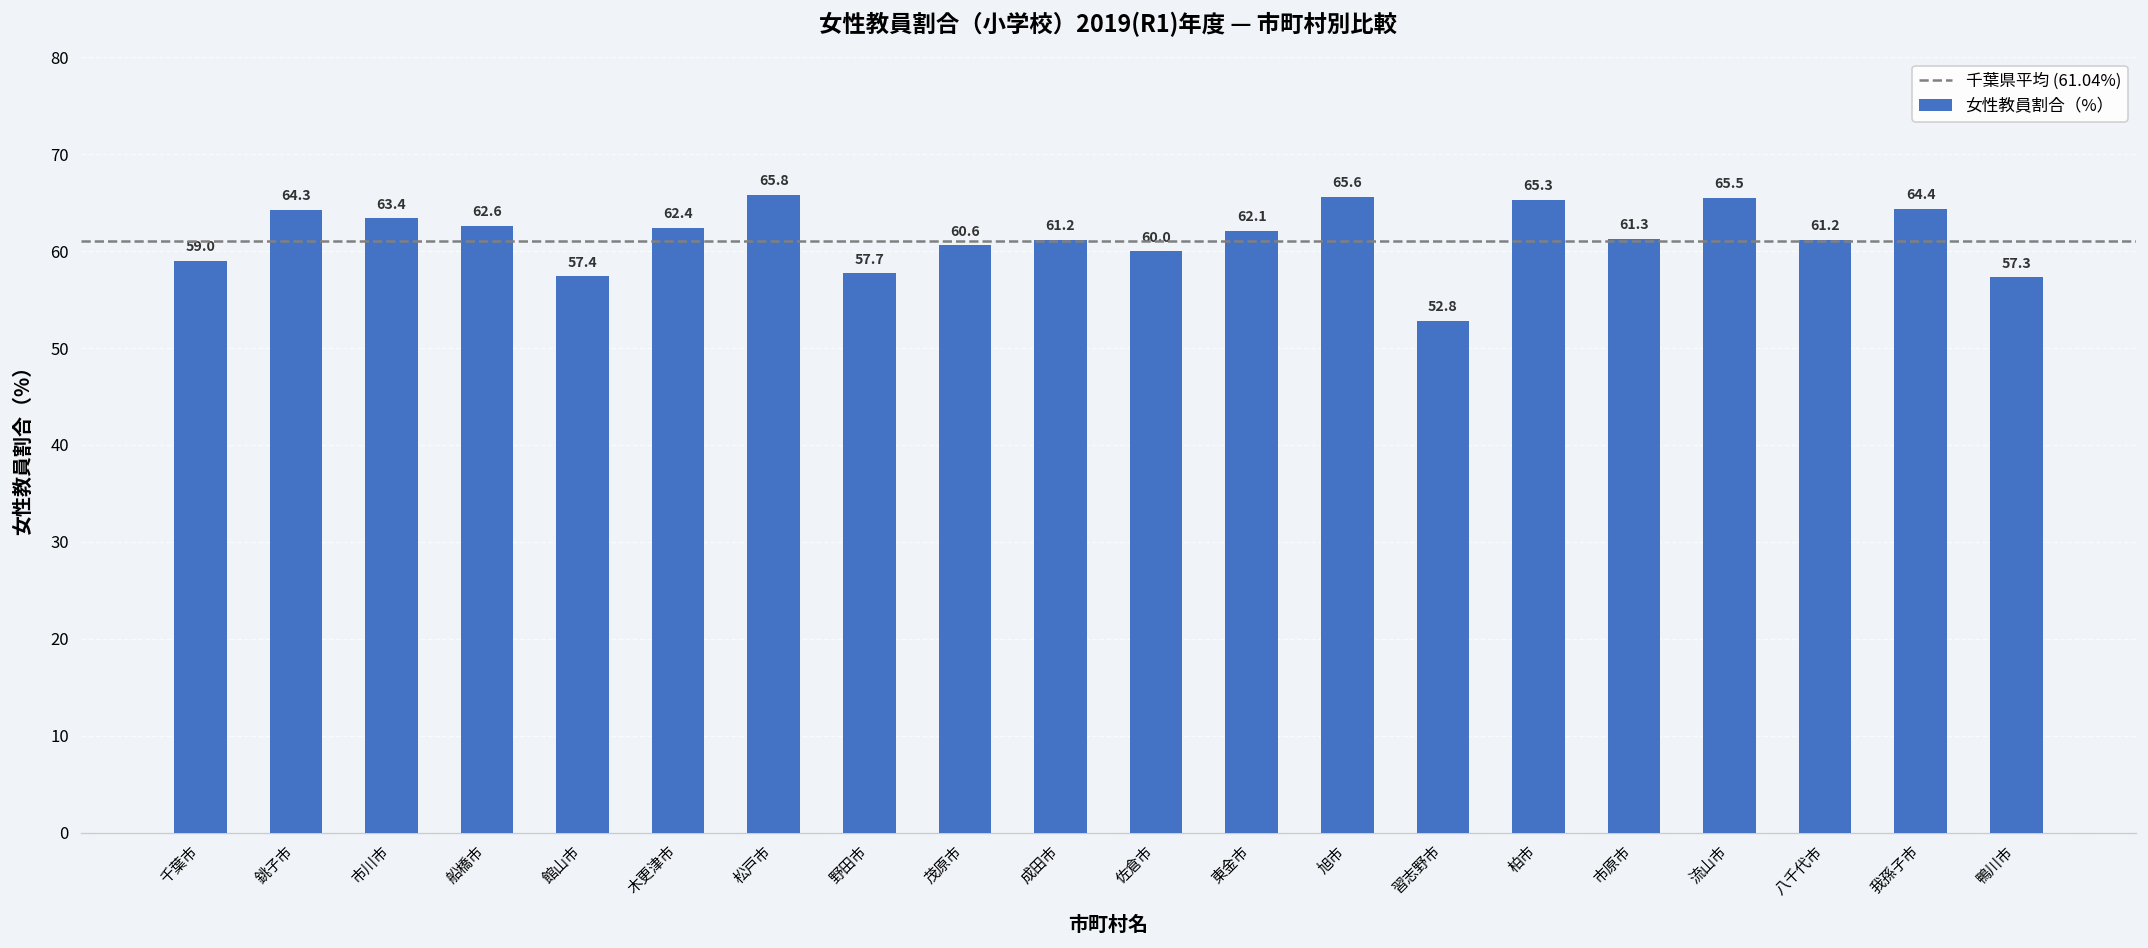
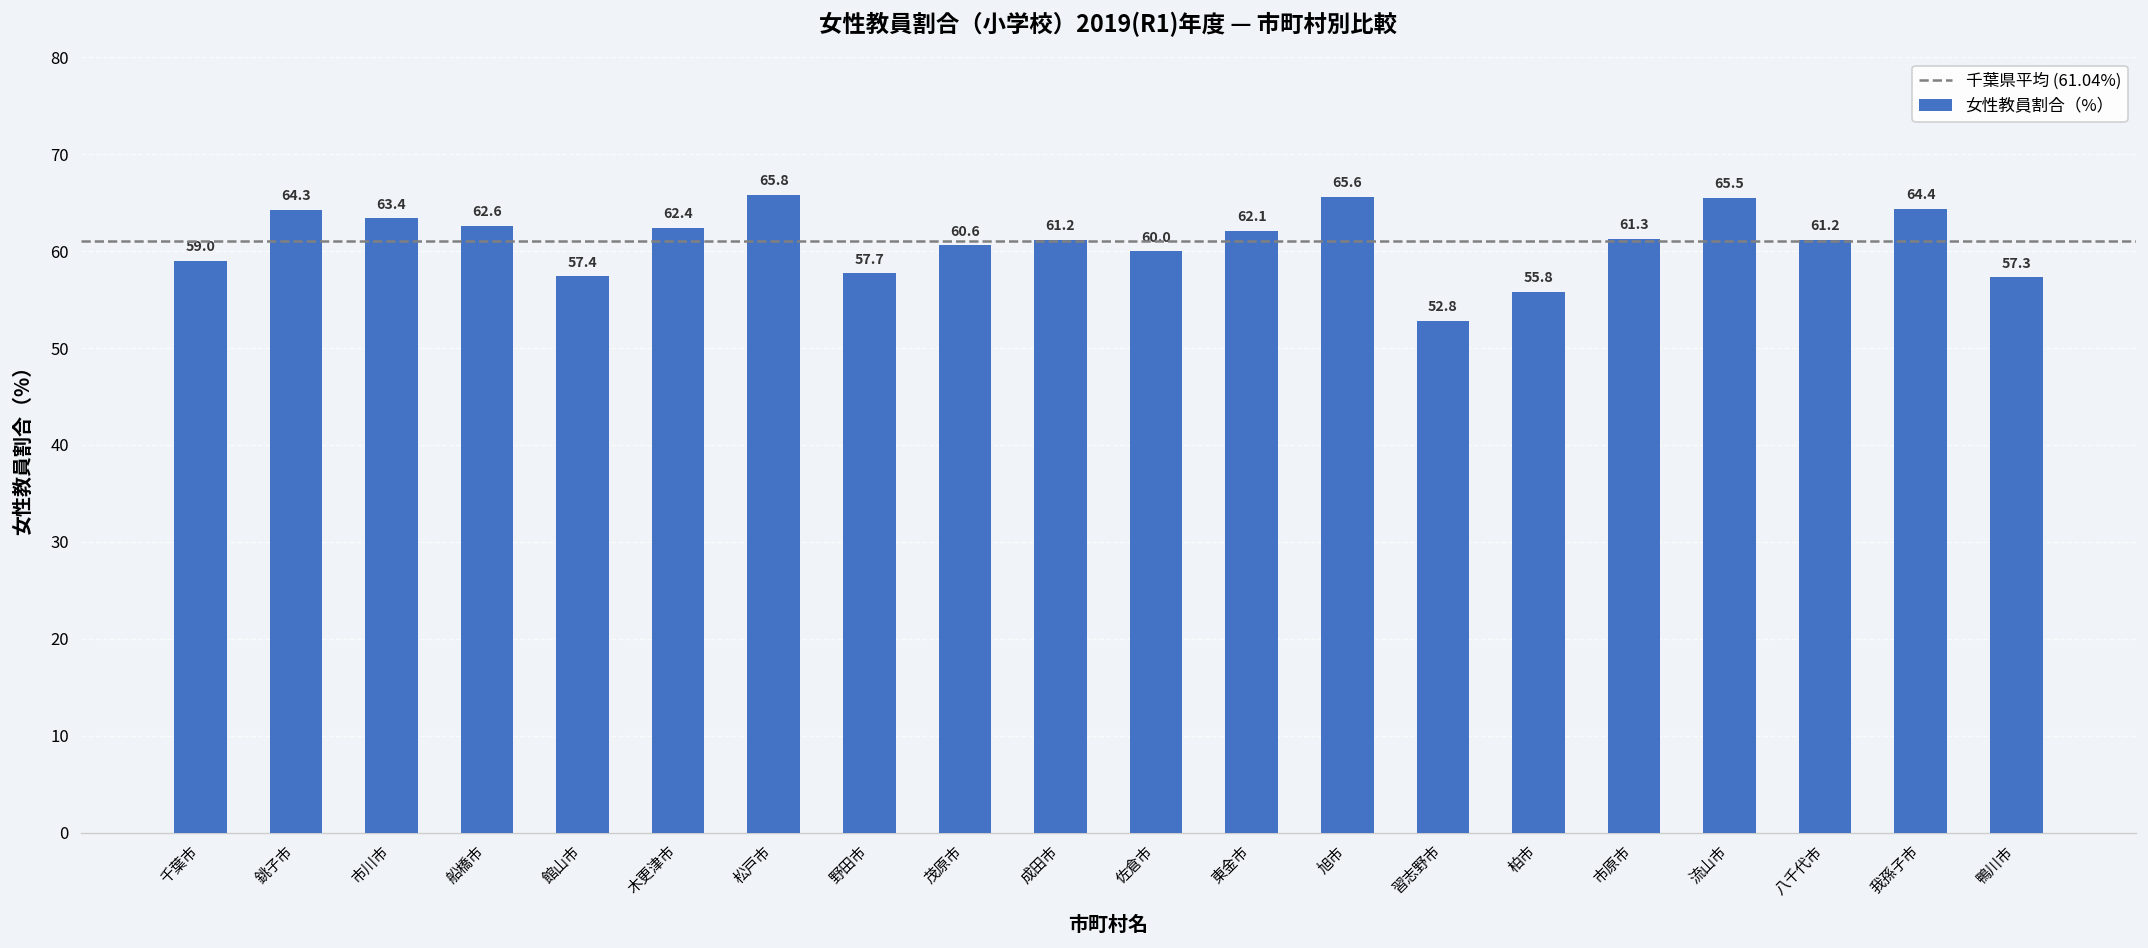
柏市: 65.3 -> 55.8
